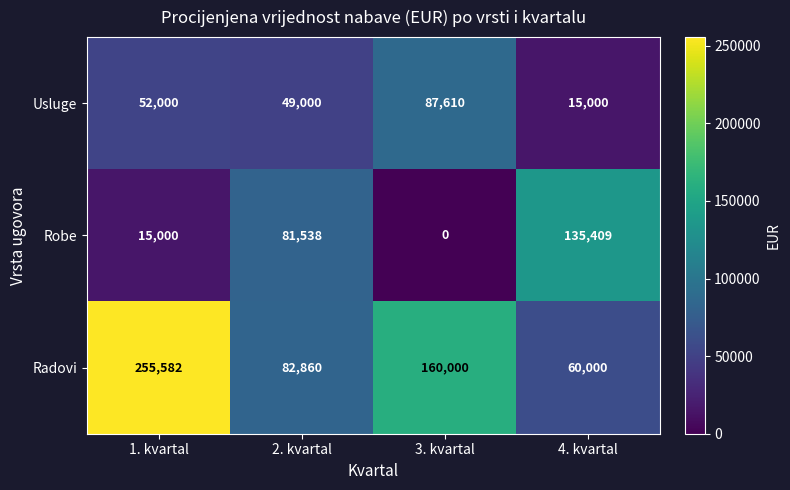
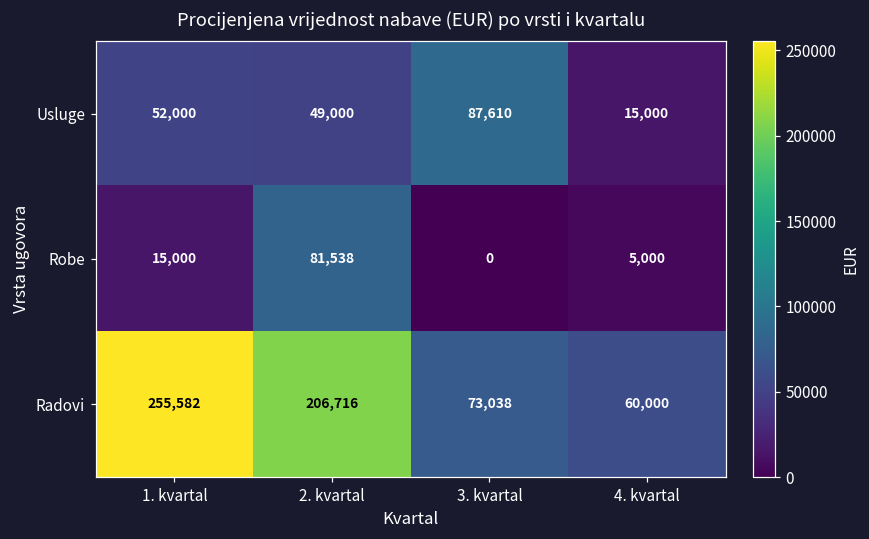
Robe, 4. kvartal: 135,409 -> 5,000
Radovi, 2. kvartal: 82,860 -> 206,716
Radovi, 3. kvartal: 160,000 -> 73,038
